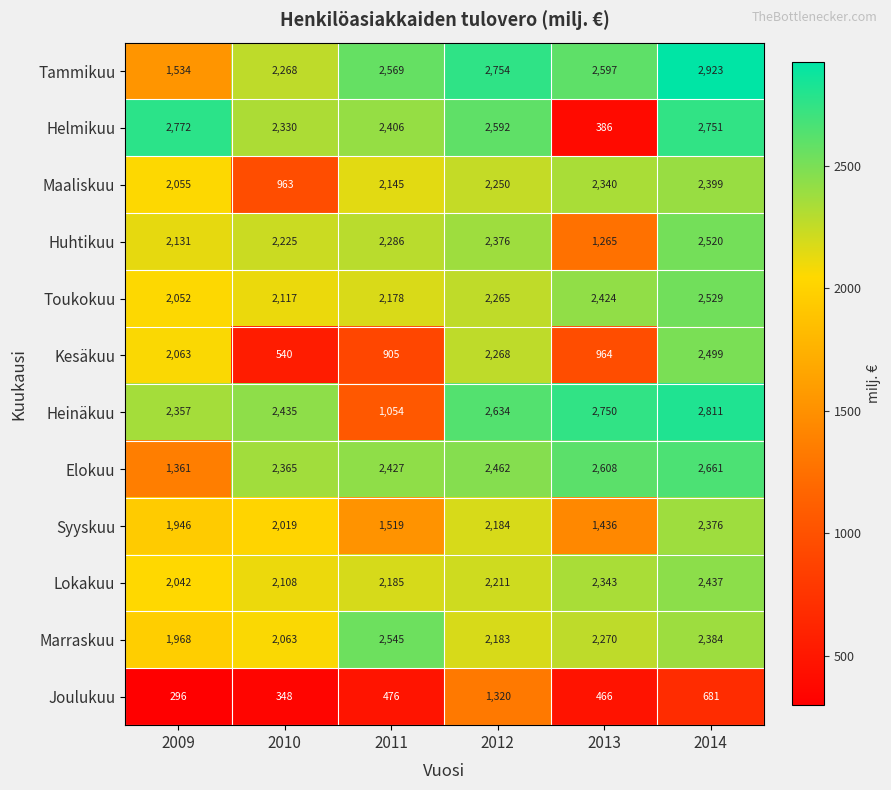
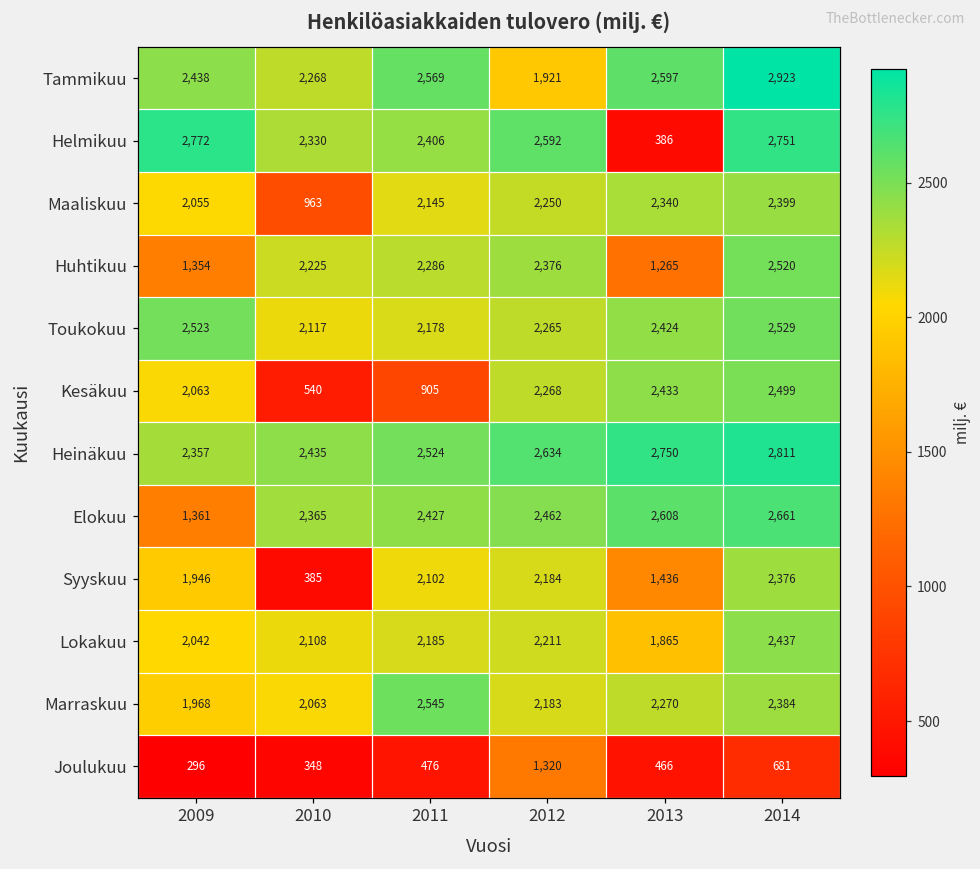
Tammikuu, 2009: 1,534 -> 2,438
Tammikuu, 2012: 2,754 -> 1,921
Huhtikuu, 2009: 2,131 -> 1,354
Toukokuu, 2009: 2,052 -> 2,523
Kesäkuu, 2013: 964 -> 2,433
Heinäkuu, 2011: 1,054 -> 2,524
Syyskuu, 2010: 2,019 -> 385
Syyskuu, 2011: 1,519 -> 2,102
Lokakuu, 2013: 2,343 -> 1,865
